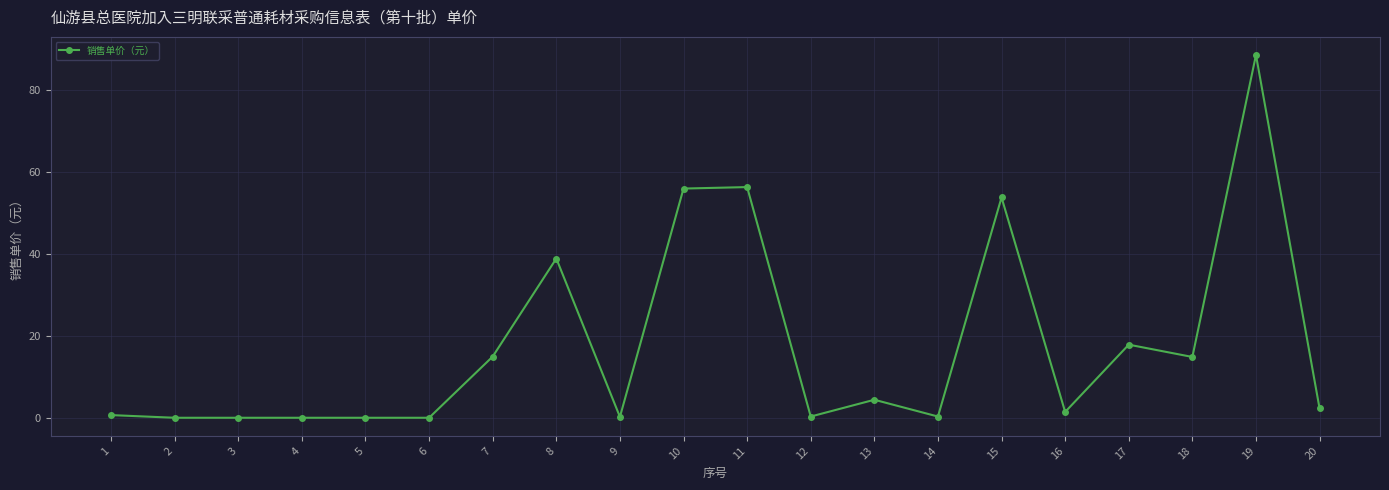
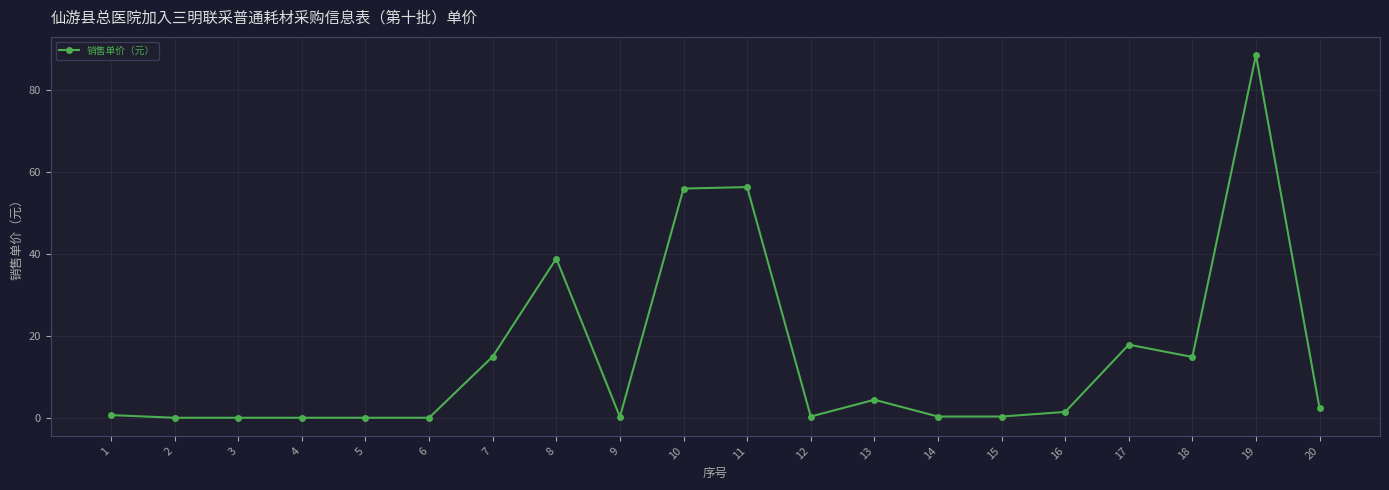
15: 54 -> 0
